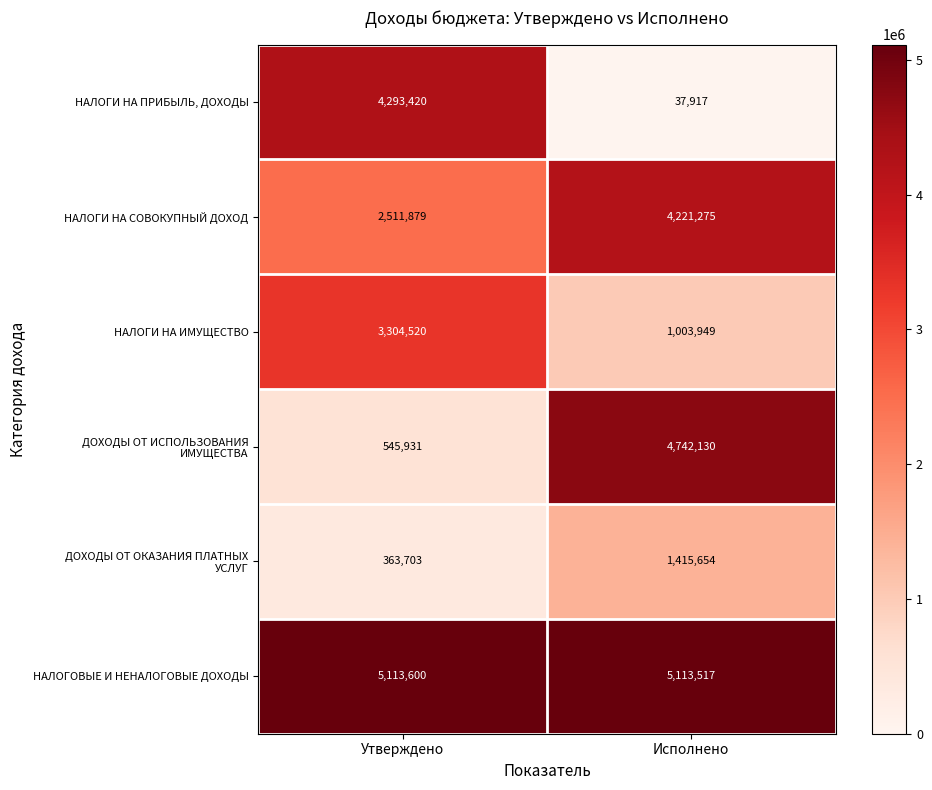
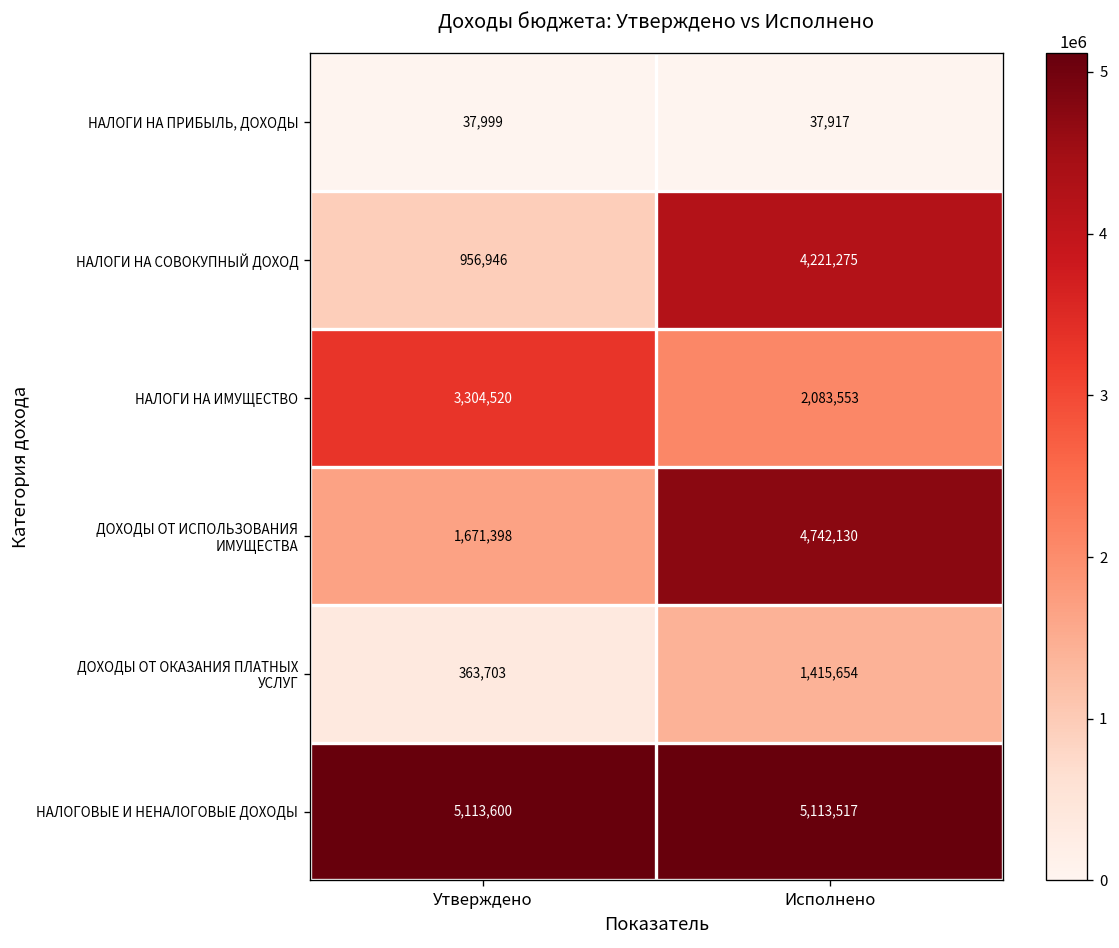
НАЛОГИ НА ПРИБЫЛЬ, ДОХОДЫ, Утверждено: 4,293,420 -> 37,999
НАЛОГИ НА СОВОКУПНЫЙ ДОХОД, Утверждено: 2,511,879 -> 956,946
НАЛОГИ НА ИМУЩЕСТВО, Исполнено: 1,003,949 -> 2,083,553
ДОХОДЫ ОТ ИСПОЛЬЗОВАНИЯ ИМУЩЕСТВА, Утверждено: 545,931 -> 1,671,398
